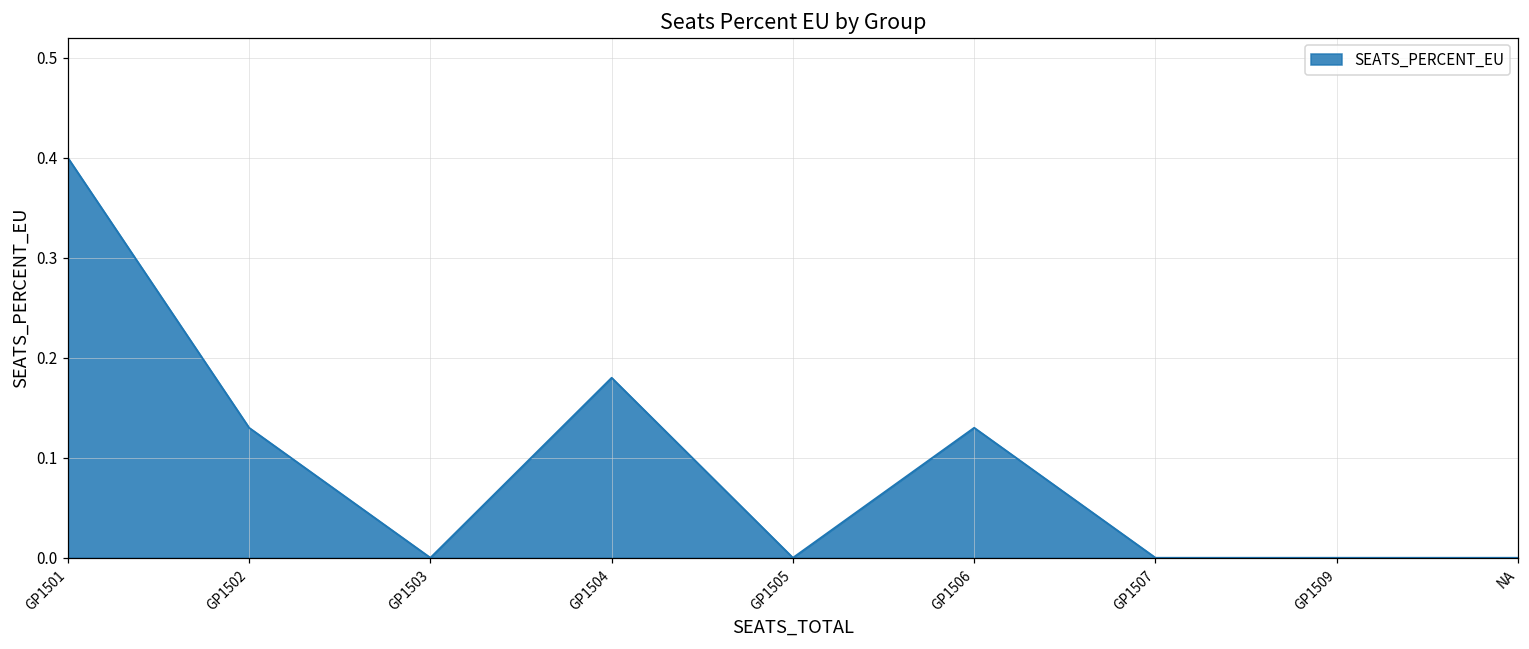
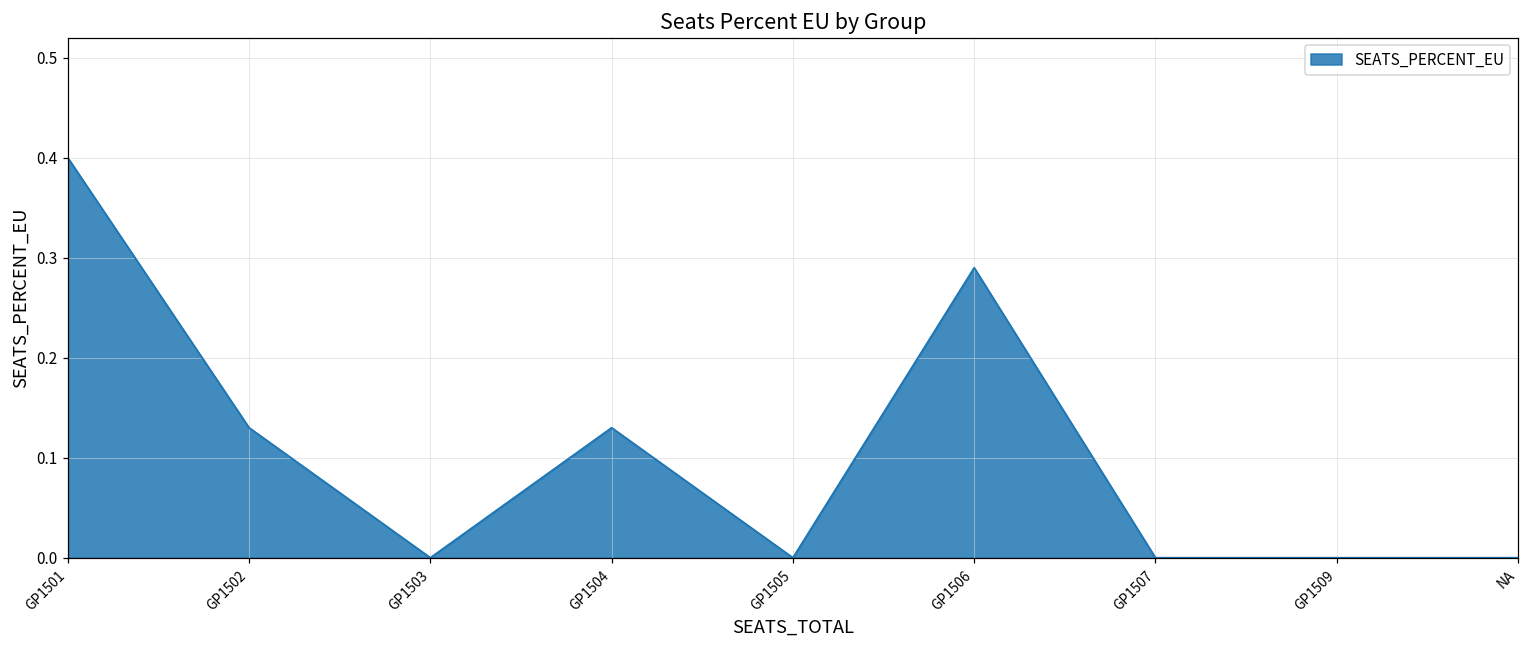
GP1504: 0.18 -> 0.13
GP1506: 0.13 -> 0.29
